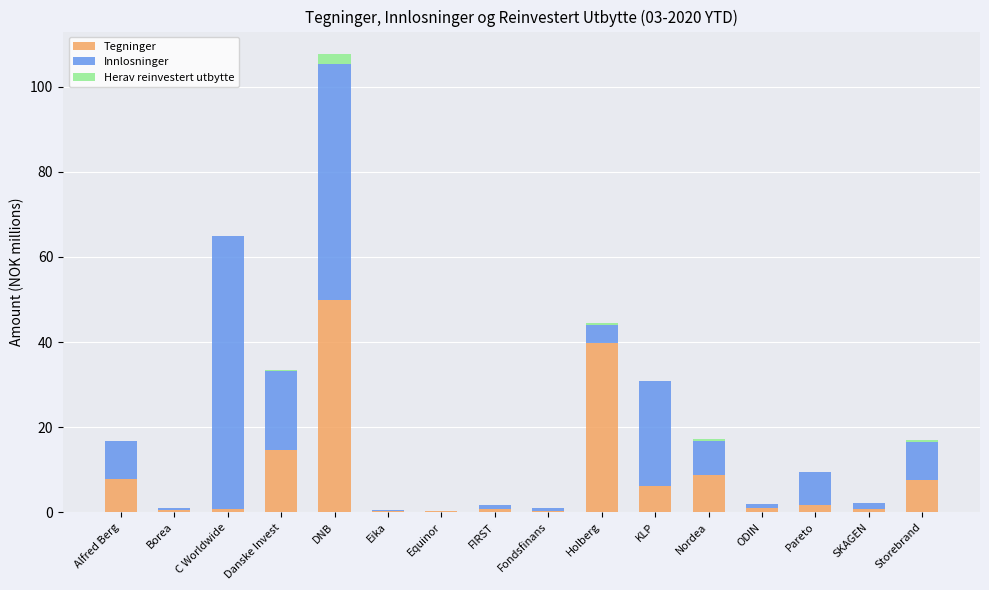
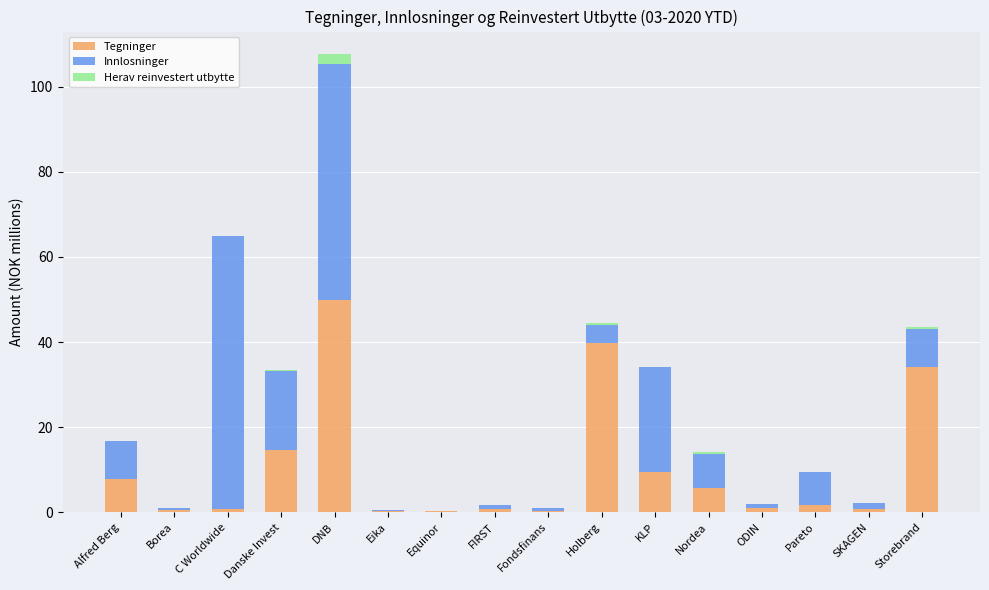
Tegninger, KLP: 6 -> 9
Tegninger, Nordea: 9 -> 6
Tegninger, Storebrand: 8 -> 34
